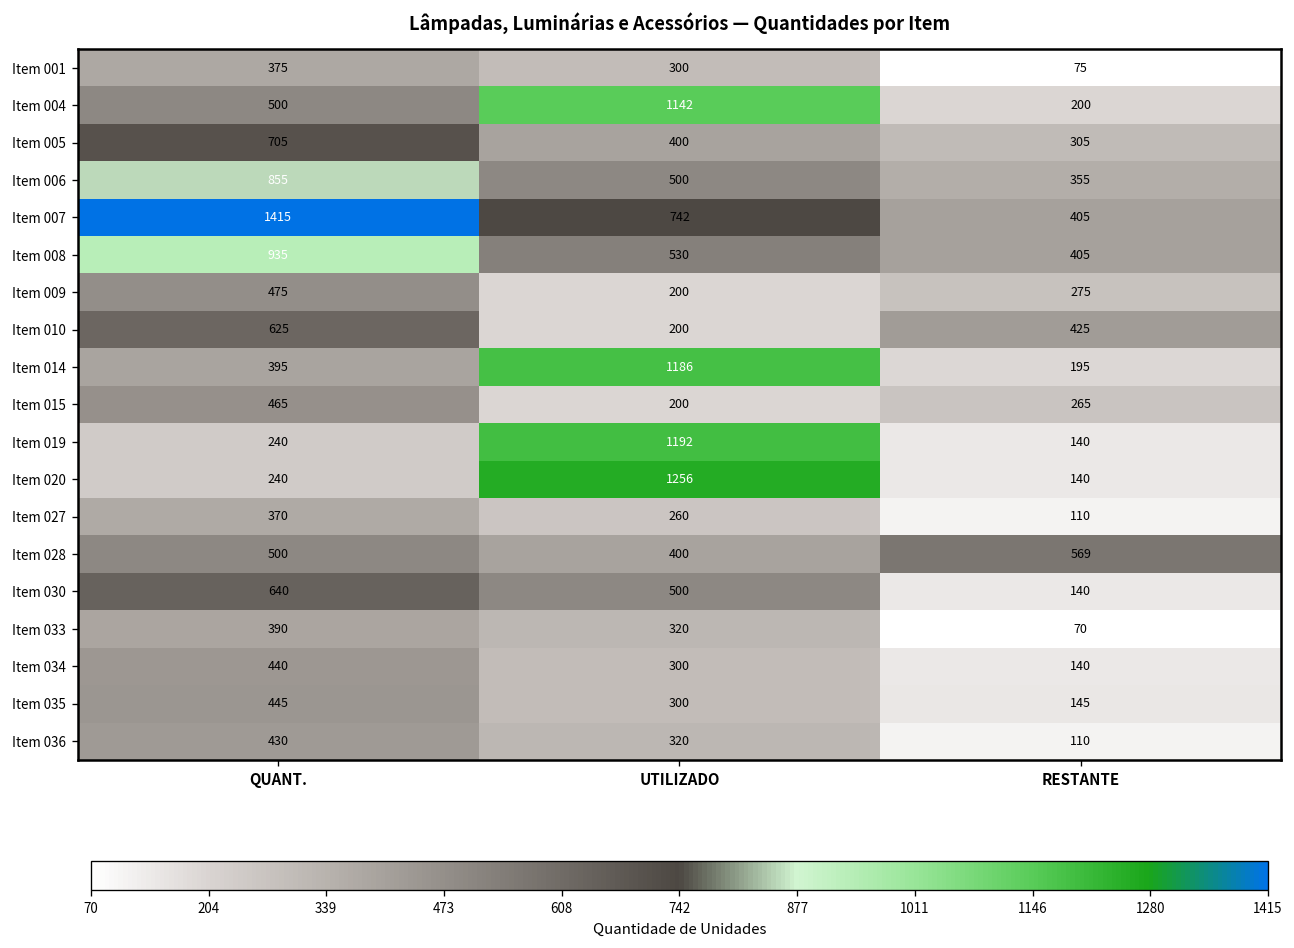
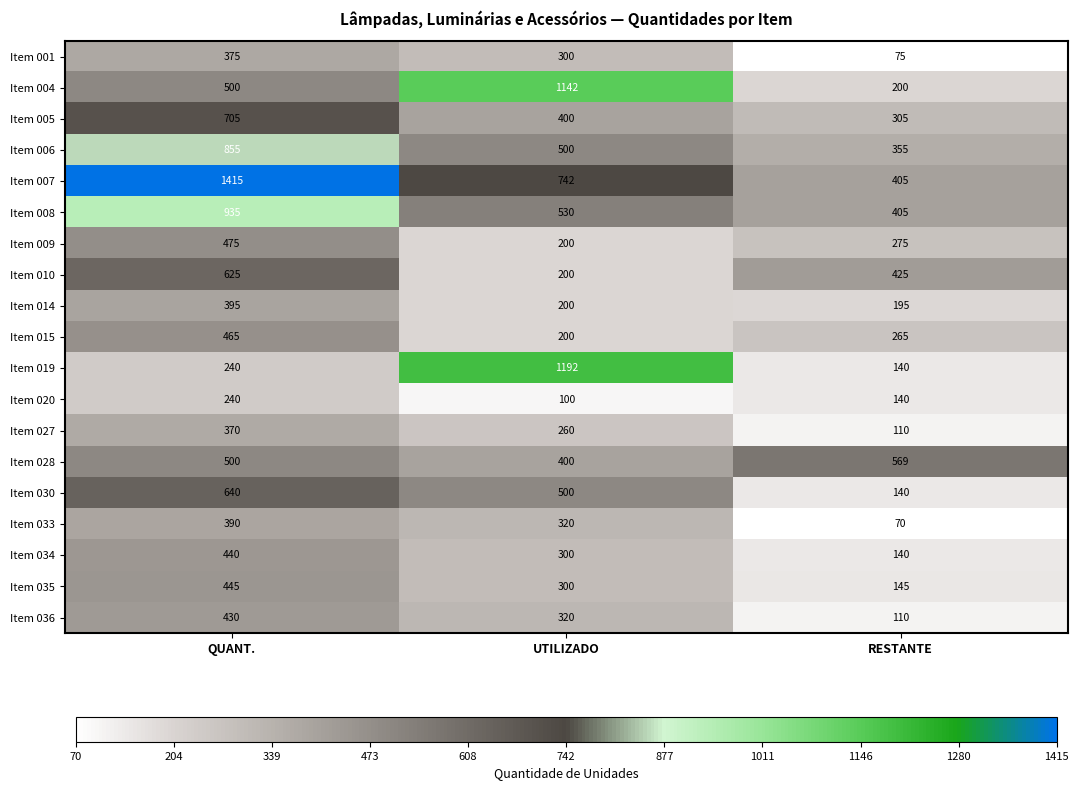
Item 014, UTILIZADO: 1186 -> 200
Item 020, UTILIZADO: 1256 -> 100
